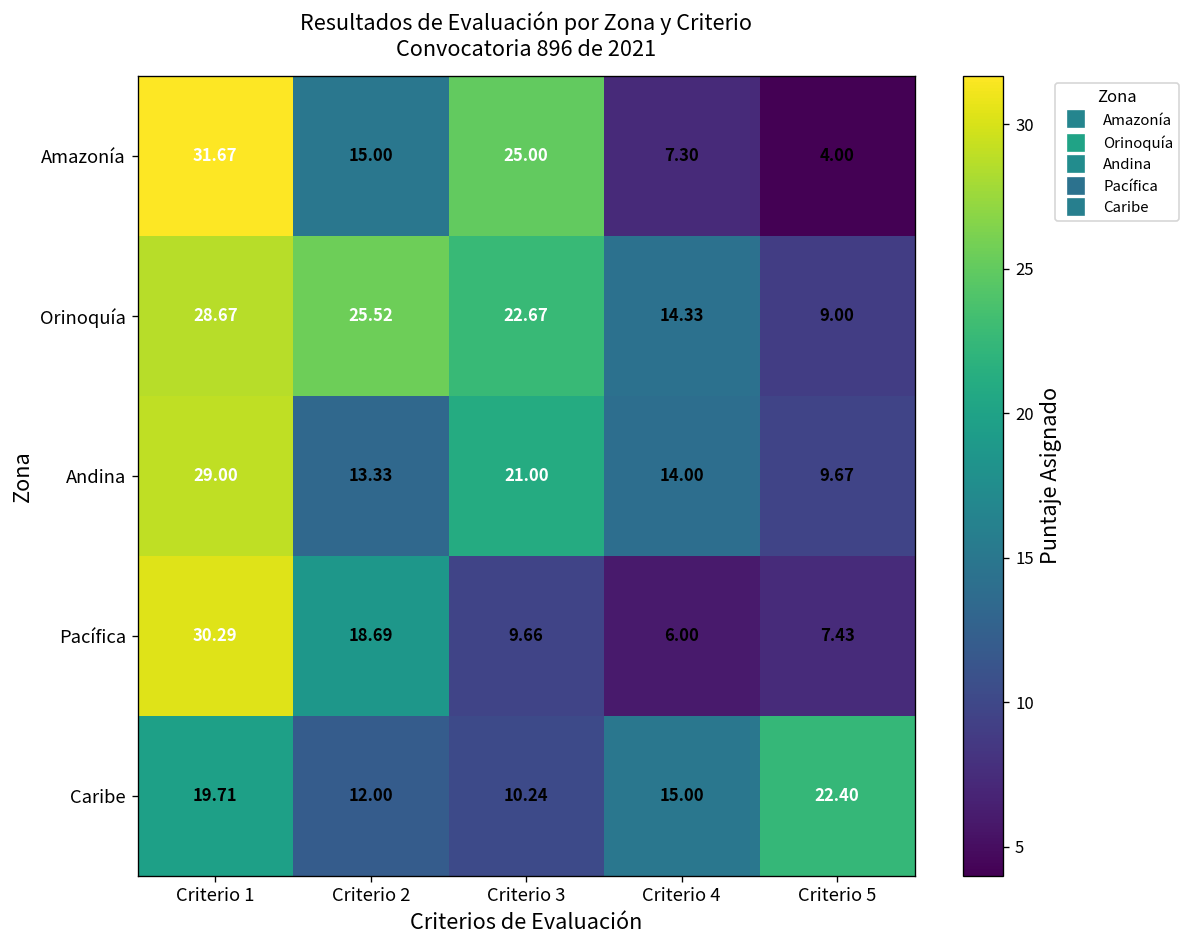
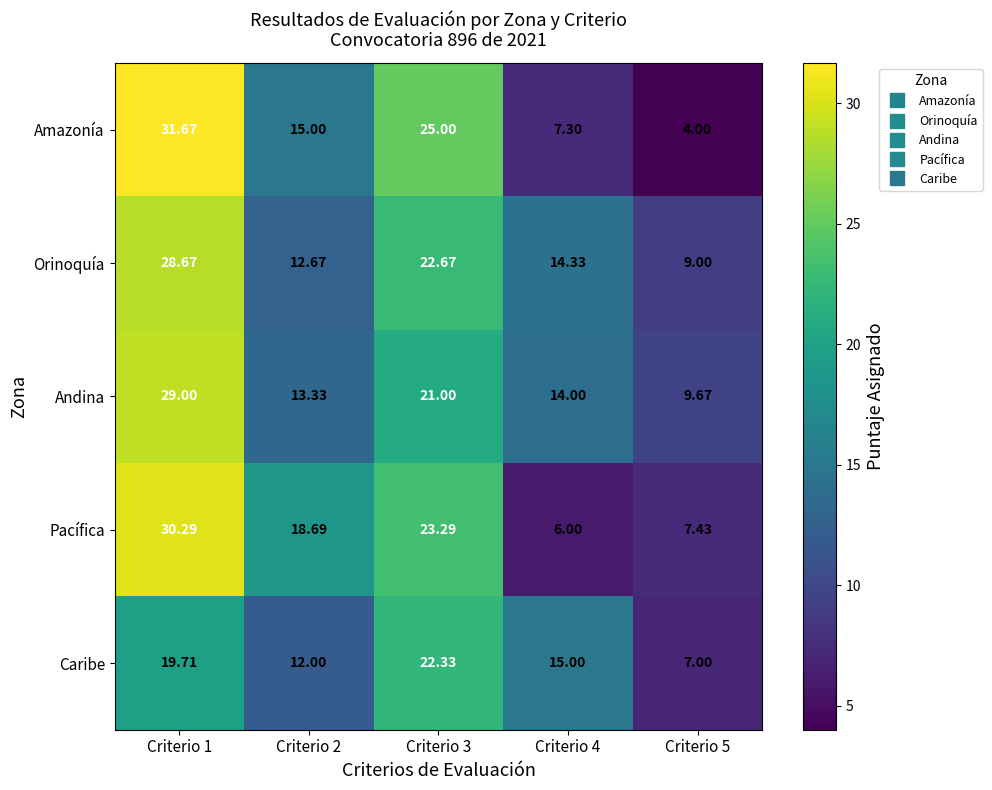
Orinoquía, Criterio 2: 25.52 -> 12.67
Pacífica, Criterio 3: 9.66 -> 23.29
Caribe, Criterio 3: 10.24 -> 22.33
Caribe, Criterio 5: 22.40 -> 7.00
